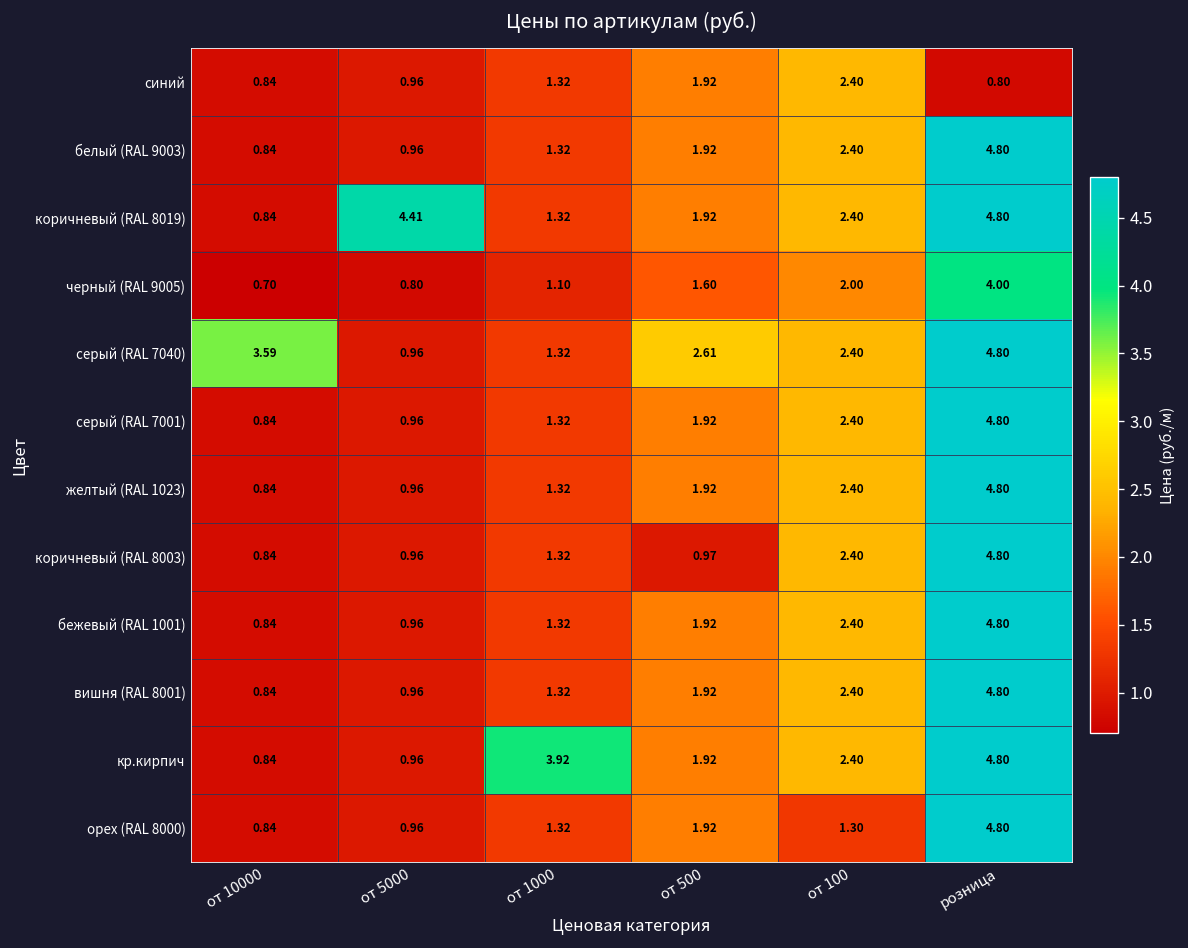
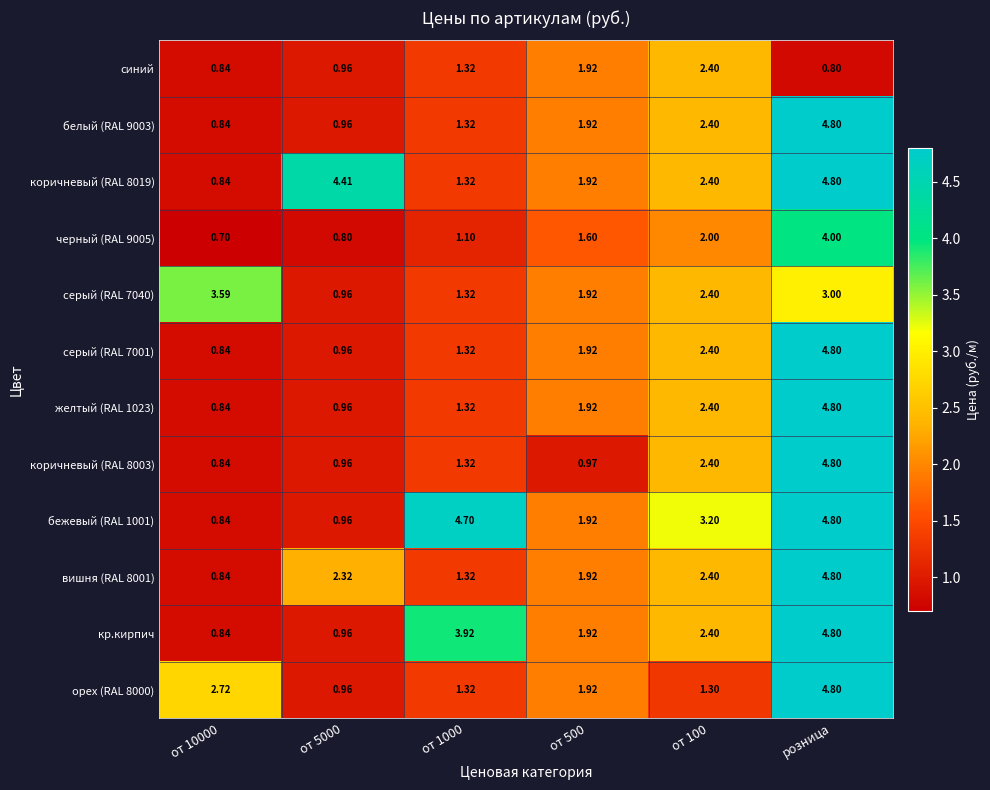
серый (RAL 7040), от 500: 2.61 -> 1.92
серый (RAL 7040), розница: 4.80 -> 3.00
бежевый (RAL 1001), от 1000: 1.32 -> 4.70
бежевый (RAL 1001), от 100: 2.40 -> 3.20
вишня (RAL 8001), от 5000: 0.96 -> 2.32
орех (RAL 8000), от 10000: 0.84 -> 2.72
